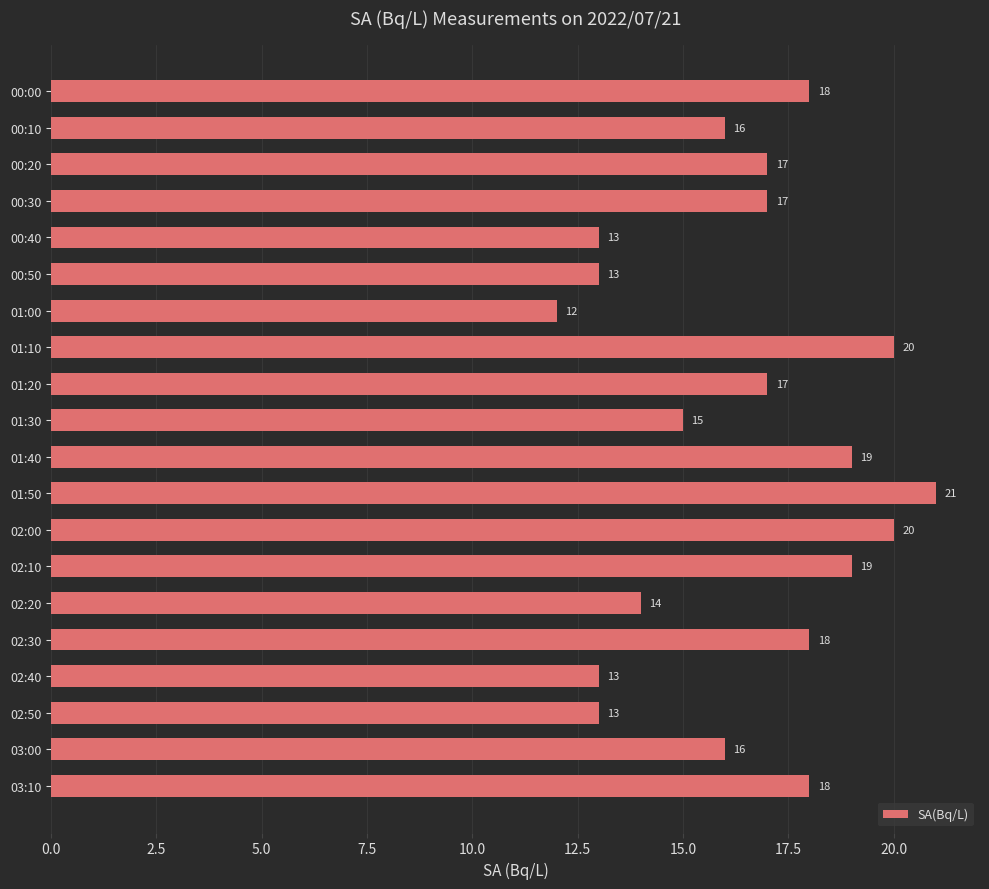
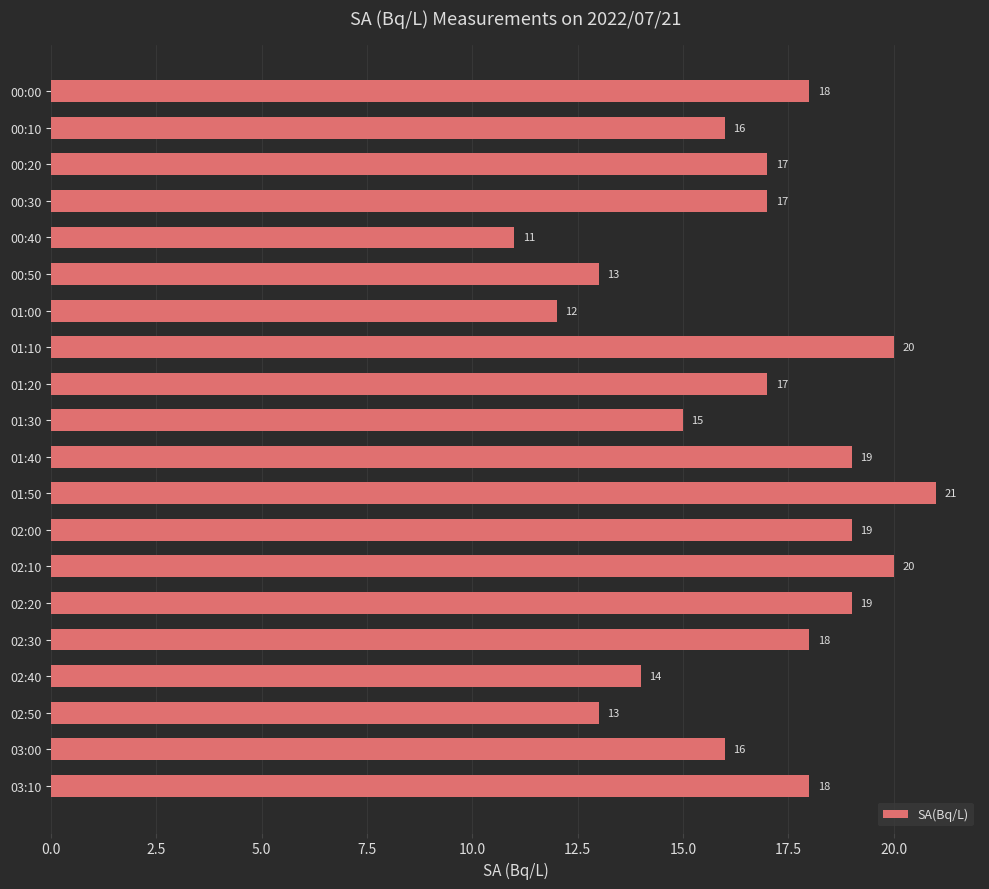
00:40: 13 -> 11
02:00: 20 -> 19
02:10: 19 -> 20
02:20: 14 -> 19
02:40: 13 -> 14
